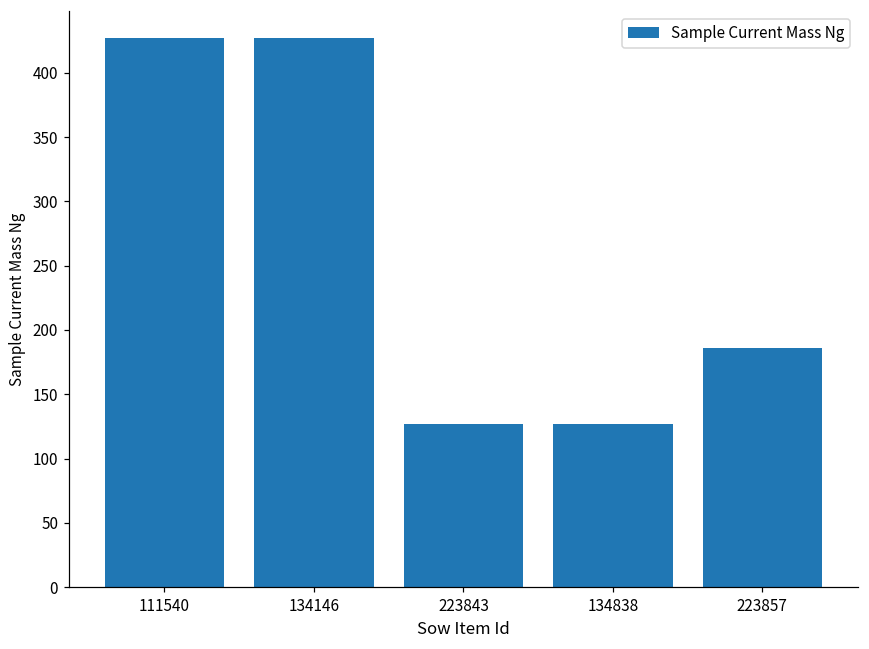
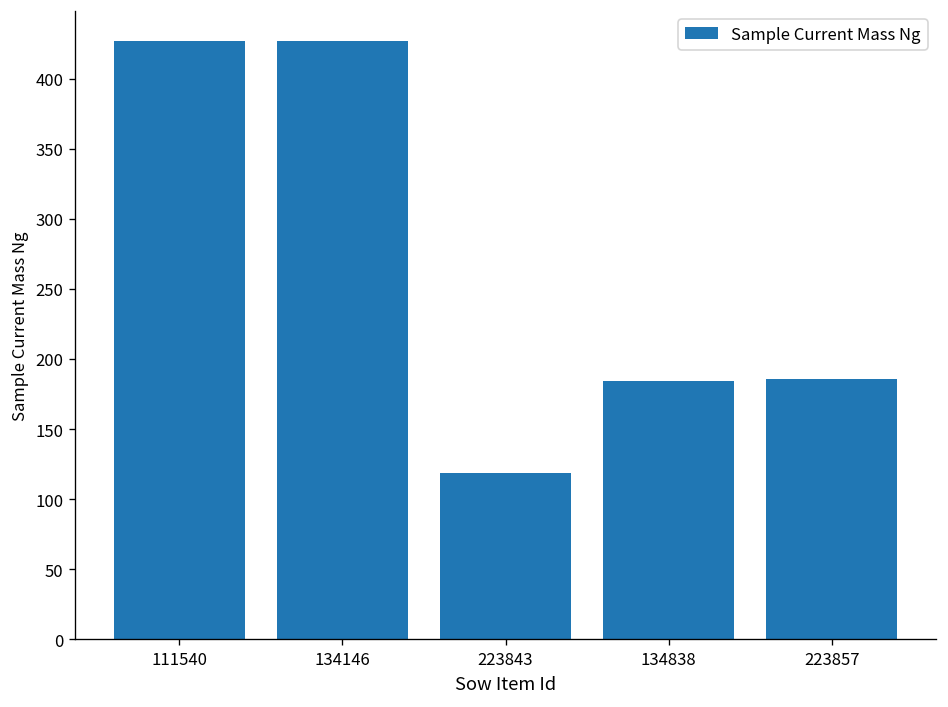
223843: 127 -> 119
134838: 127 -> 184
